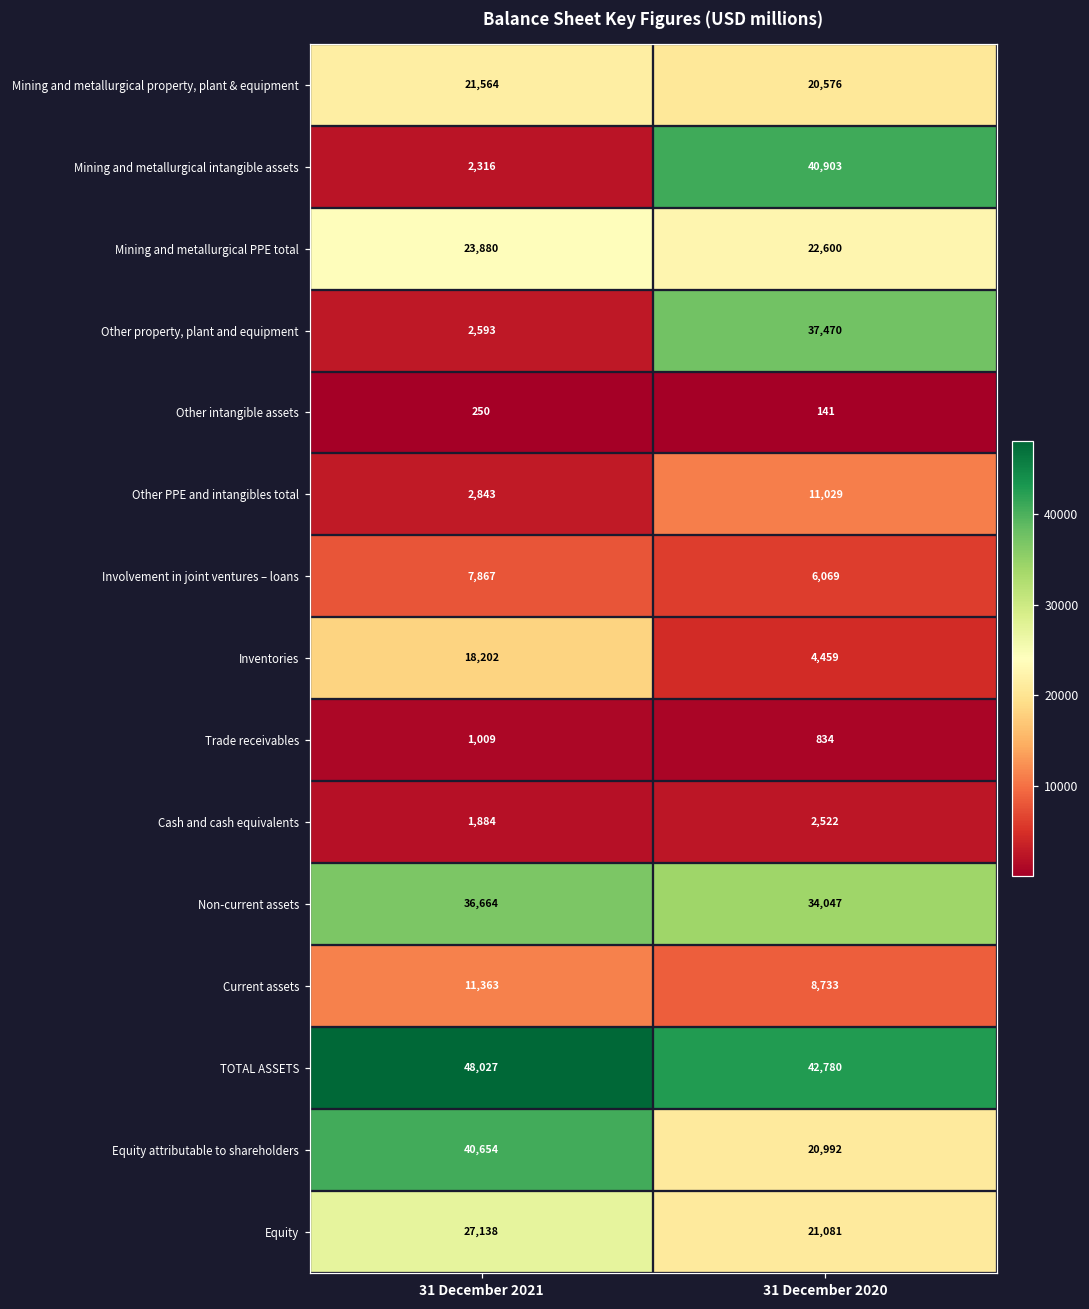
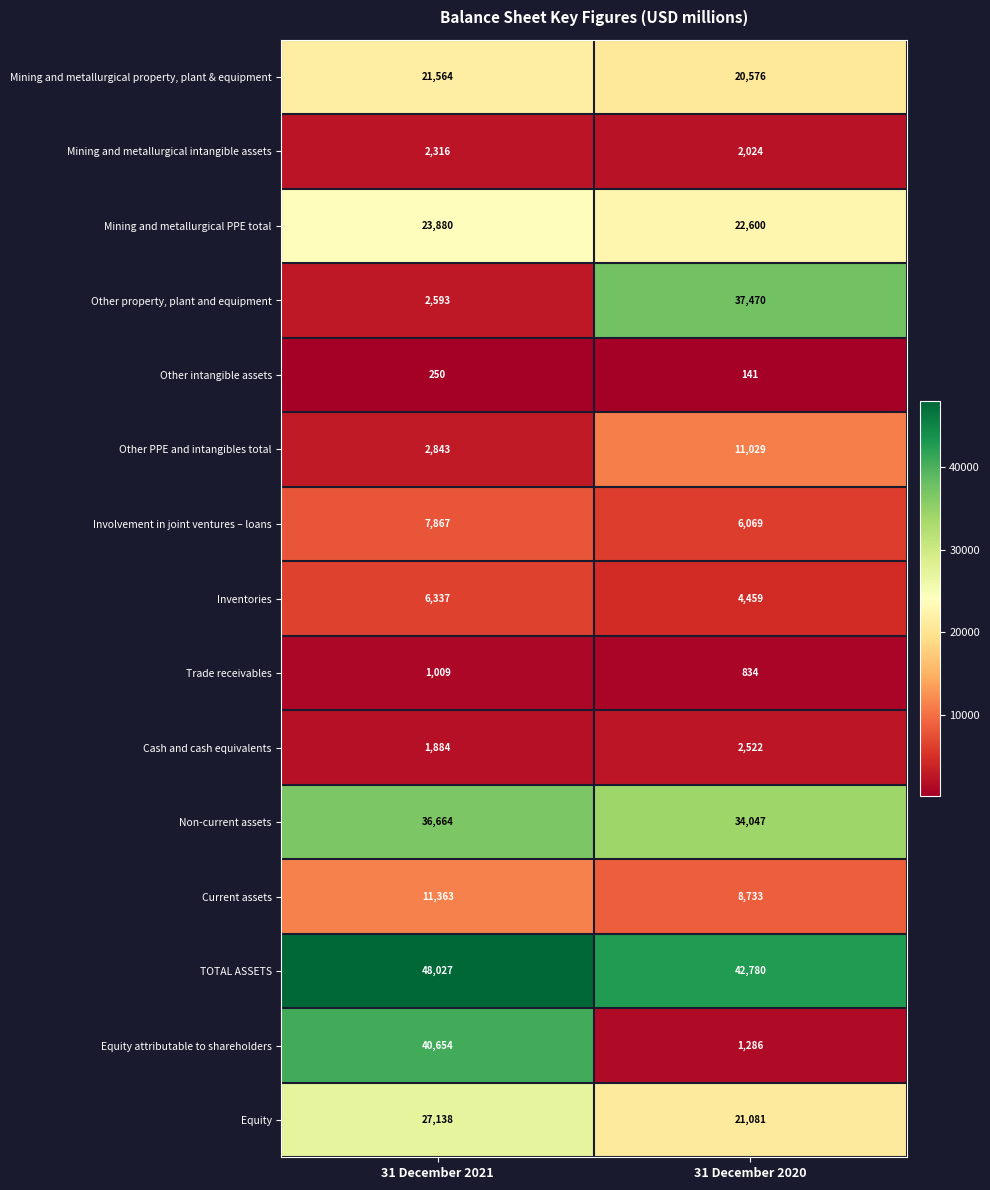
Mining and metallurgical intangible assets, 31 December 2020: 40,903 -> 2,024
Inventories, 31 December 2021: 18,202 -> 6,337
Equity attributable to shareholders, 31 December 2020: 20,992 -> 1,286
